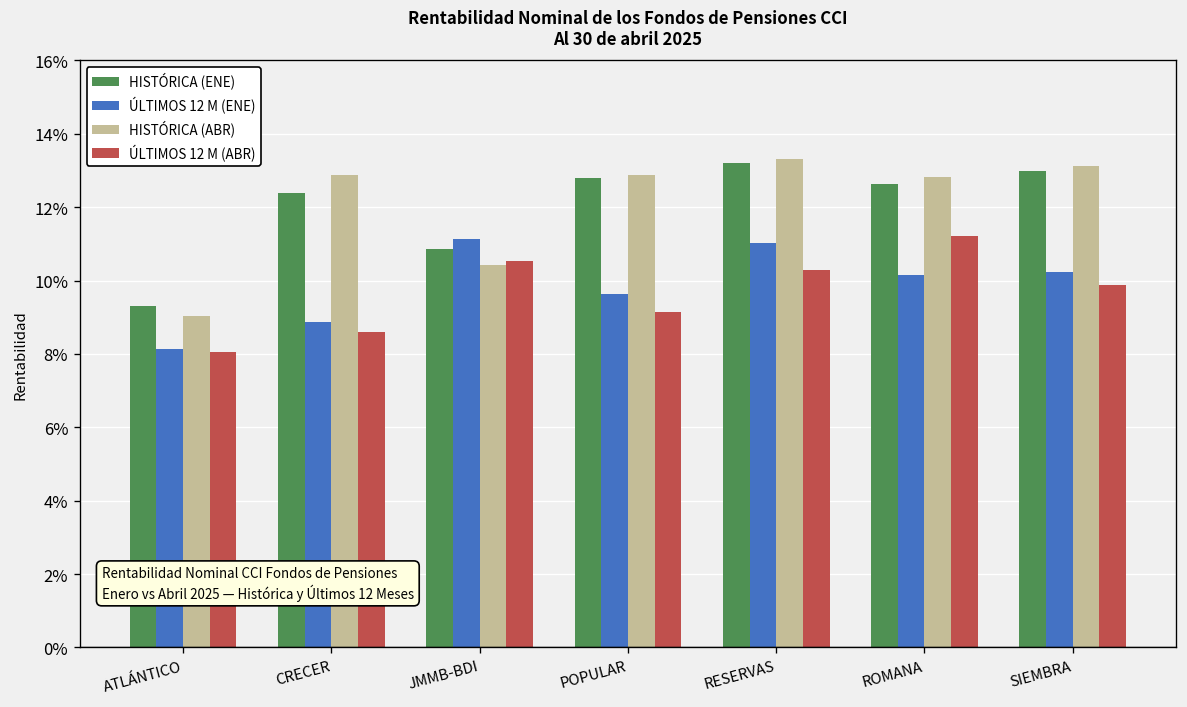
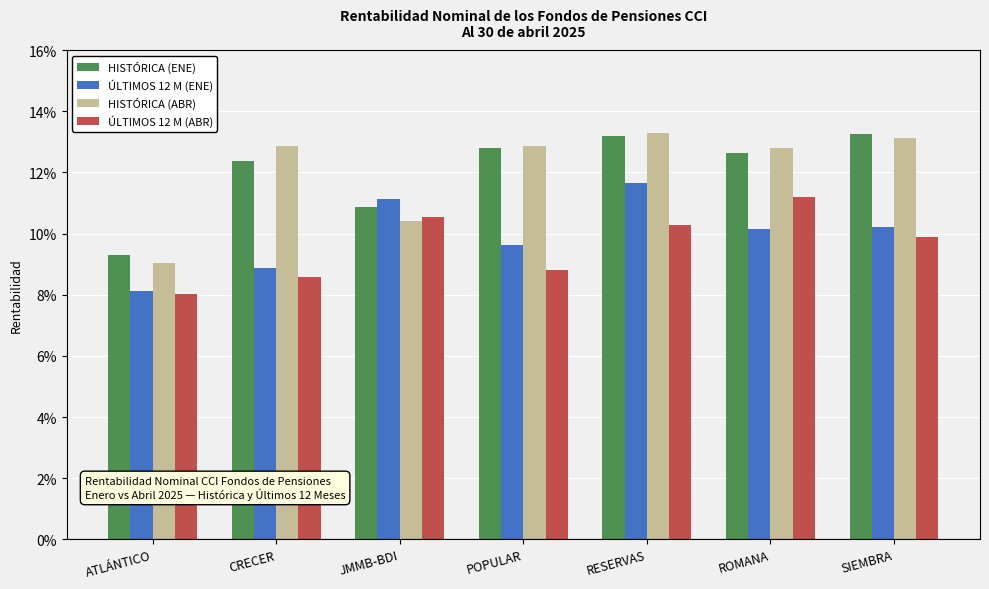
ÚLTIMOS 12 M (ABR), POPULAR: 9.2% -> 8.8%
ÚLTIMOS 12 M (ENE), RESERVAS: 11.0% -> 11.6%
HISTÓRICA (ENE), SIEMBRA: 13.0% -> 13.3%
